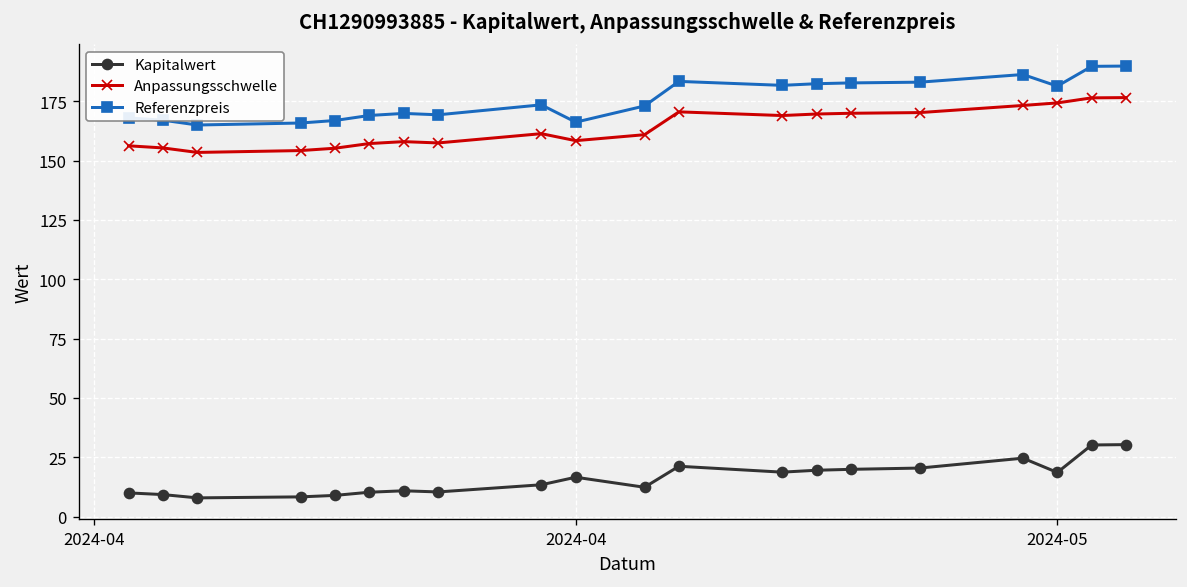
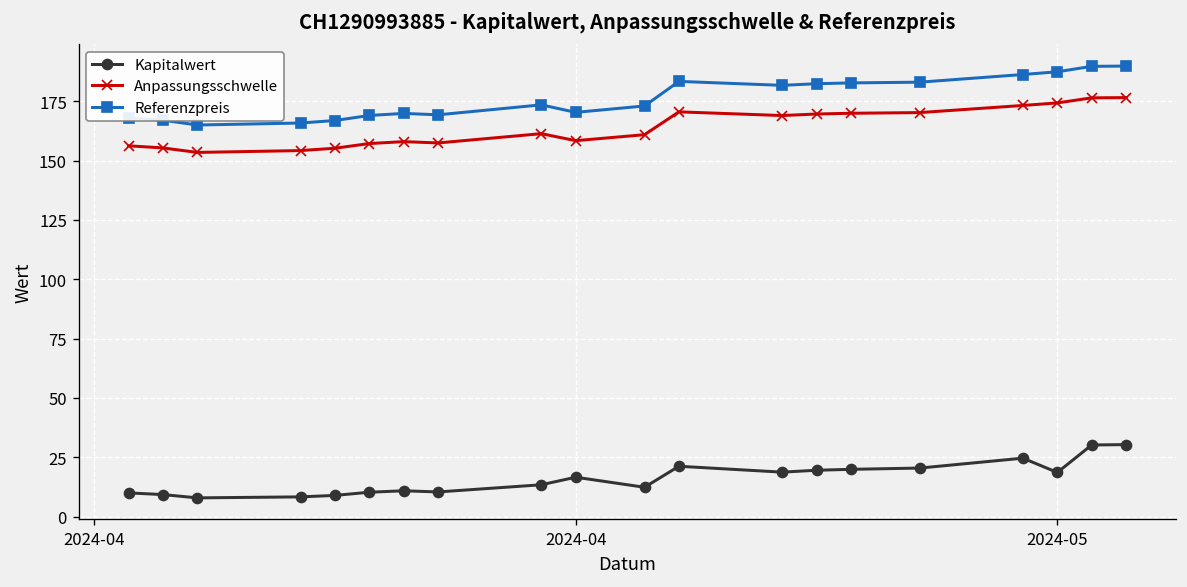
Referenzpreis, 2024-04: 166 -> 170
Referenzpreis, 2024-05: 181 -> 187
